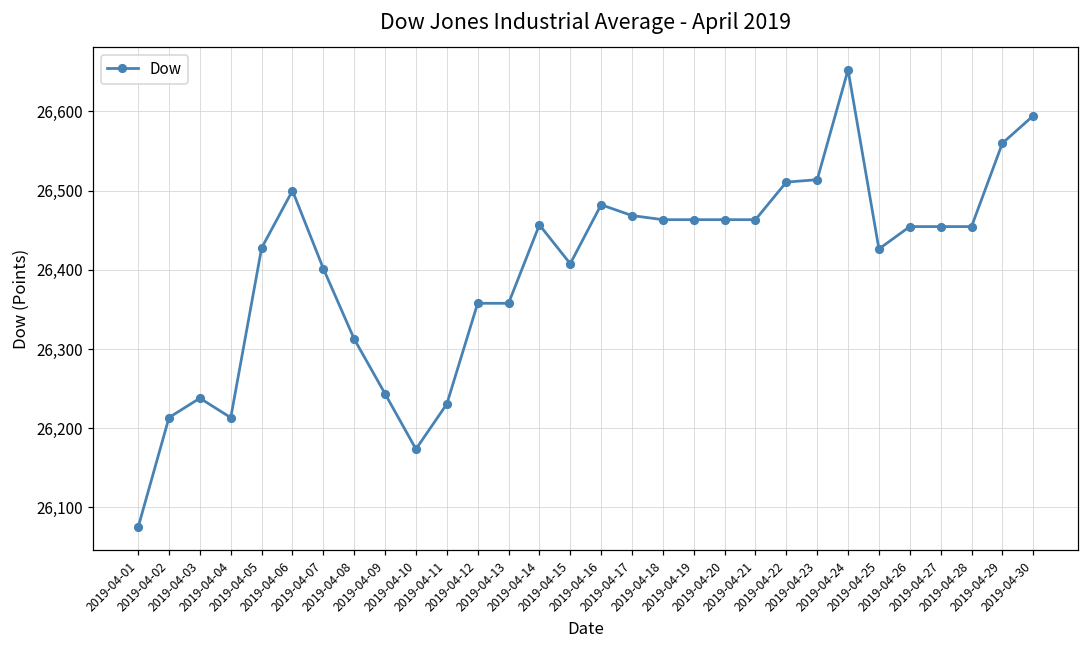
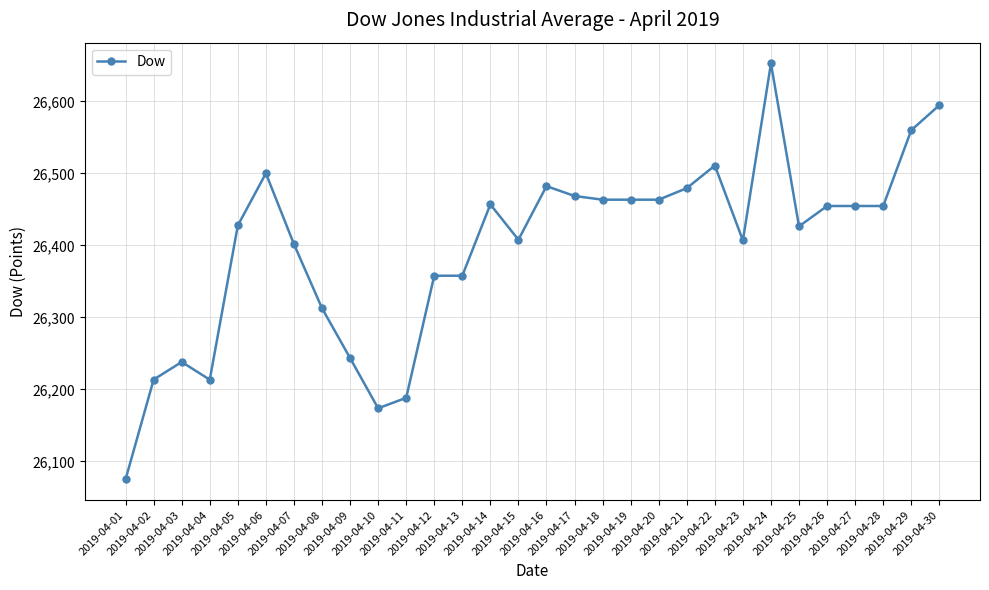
2019-04-11: 26,230 -> 26,190
2019-04-21: 26,460 -> 26,480
2019-04-23: 26,510 -> 26,410
